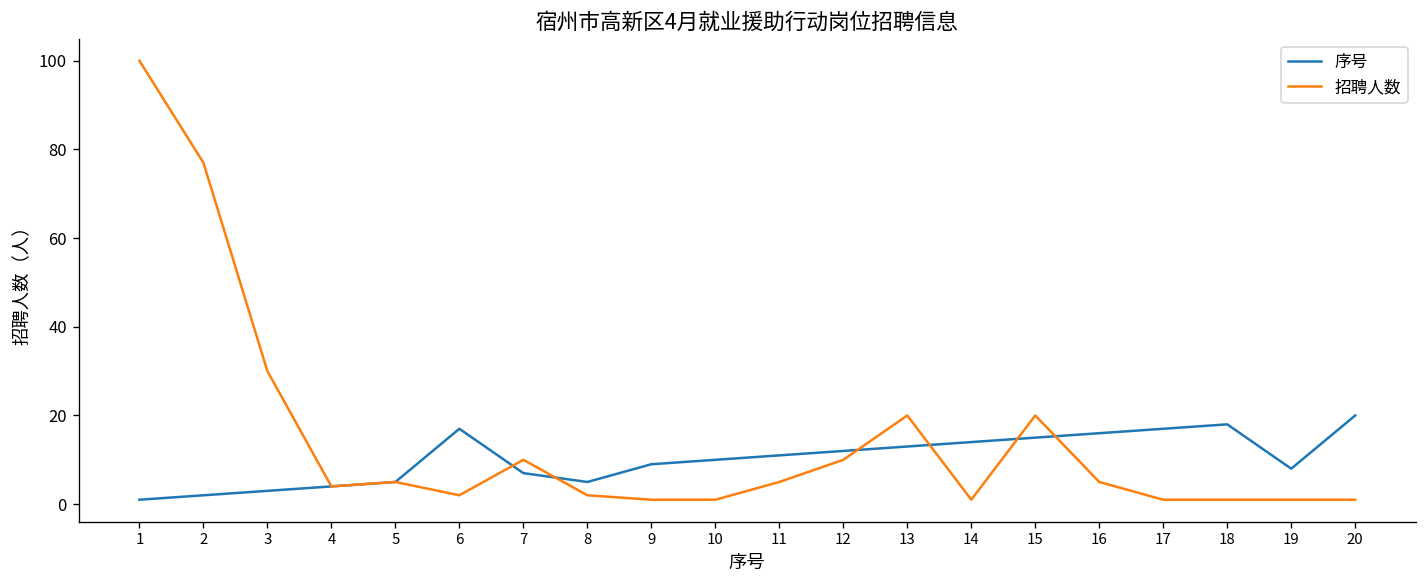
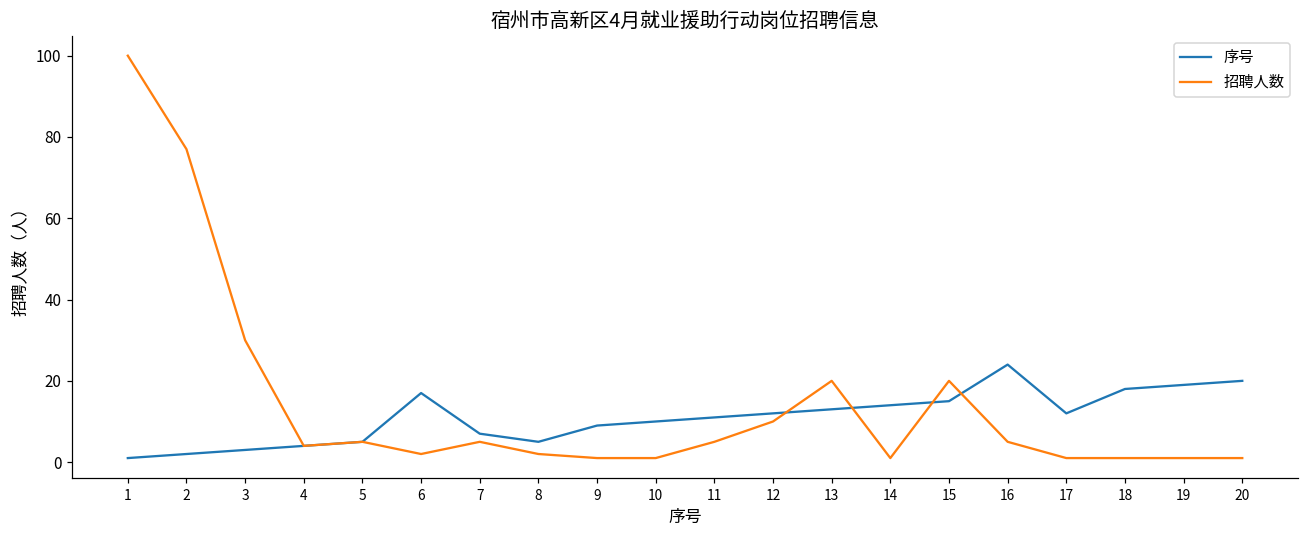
招聘人数, 7: 10 -> 5
序号, 16: 16 -> 24
序号, 17: 17 -> 12
序号, 19: 8 -> 19
